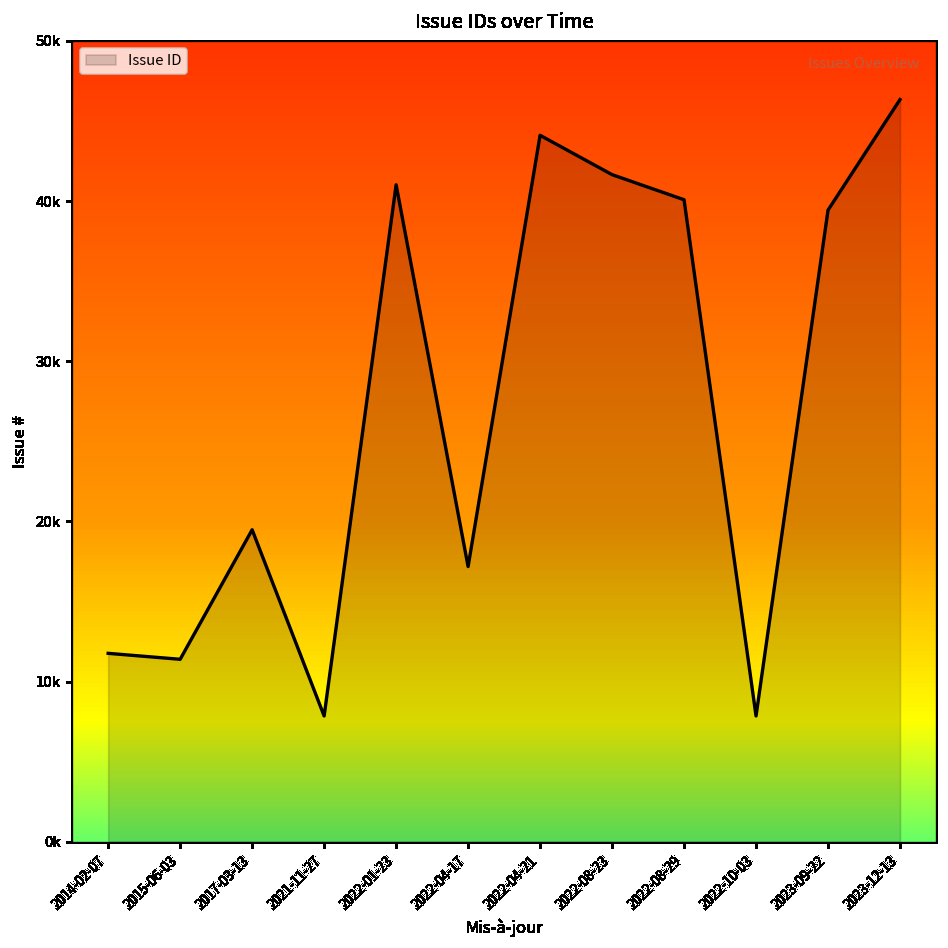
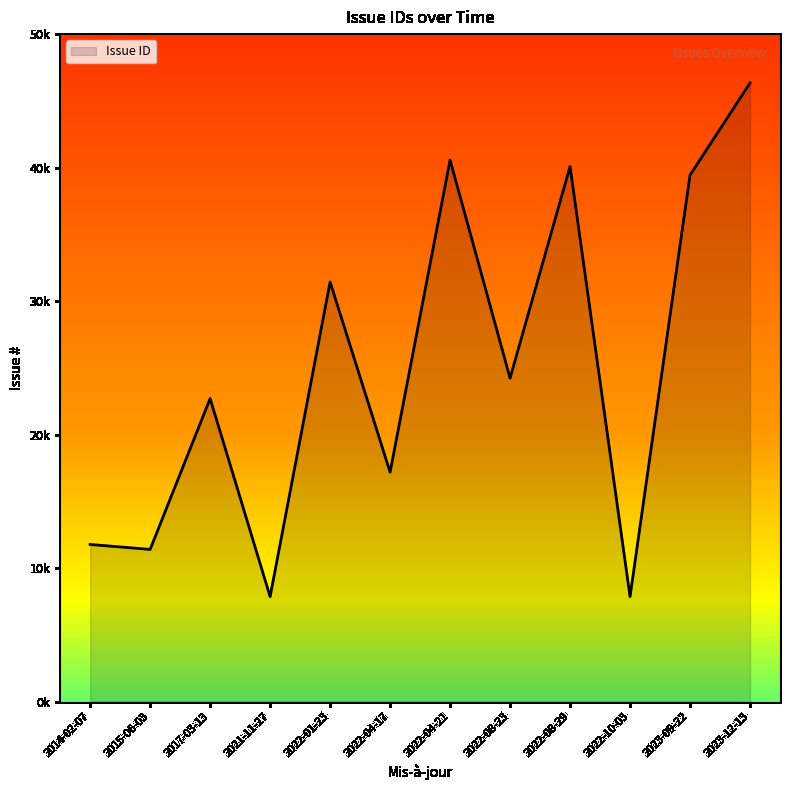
2017-03-13: 19500 -> 22700
2022-01-23: 41000 -> 31400
2022-04-21: 44100 -> 40600
2022-08-23: 41700 -> 24200
